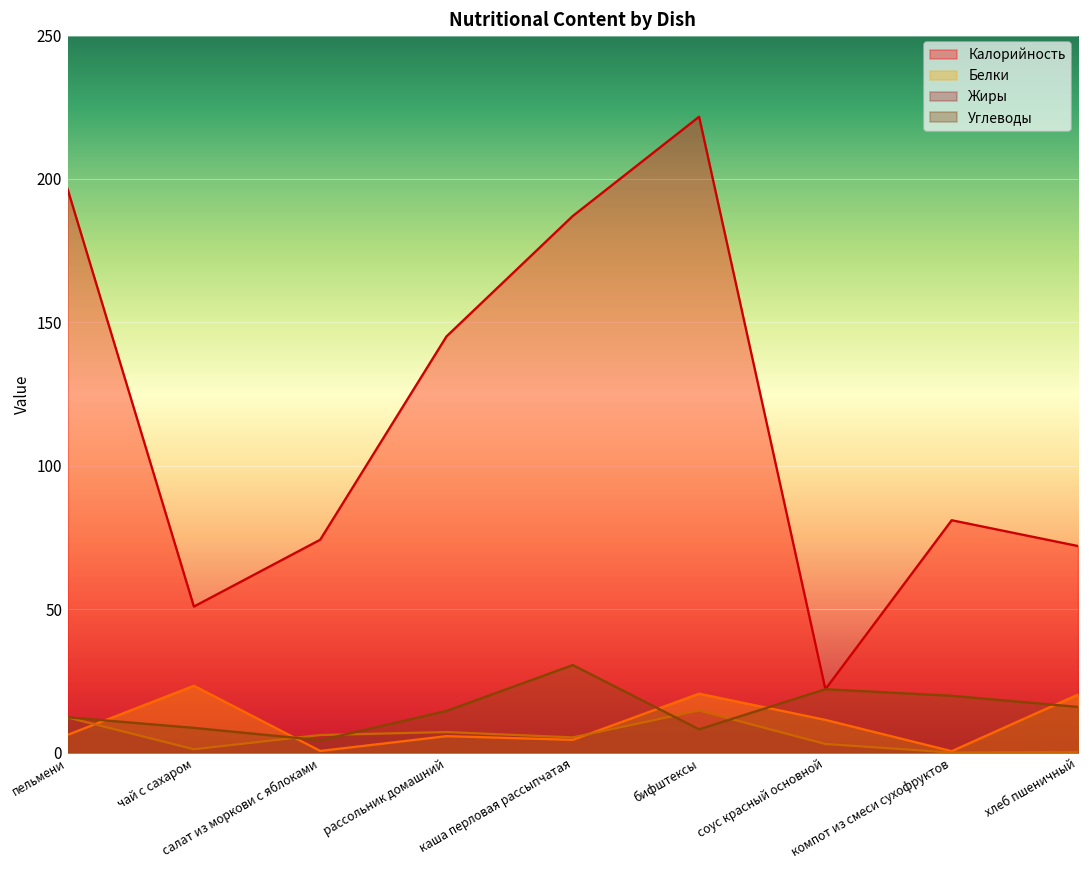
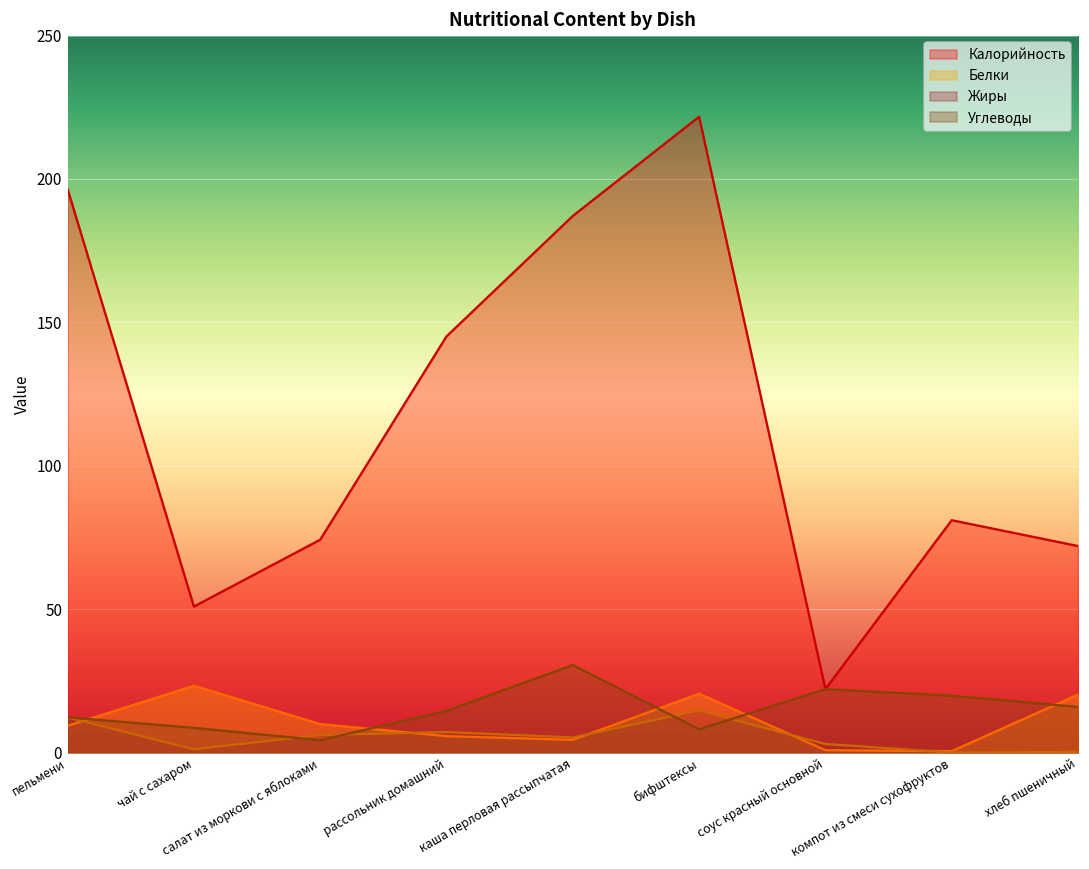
Белки, пельмени: 6 -> 9
Белки, салат из моркови с яблоками: 1 -> 10
Белки, соус красный основной: 11 -> 1
